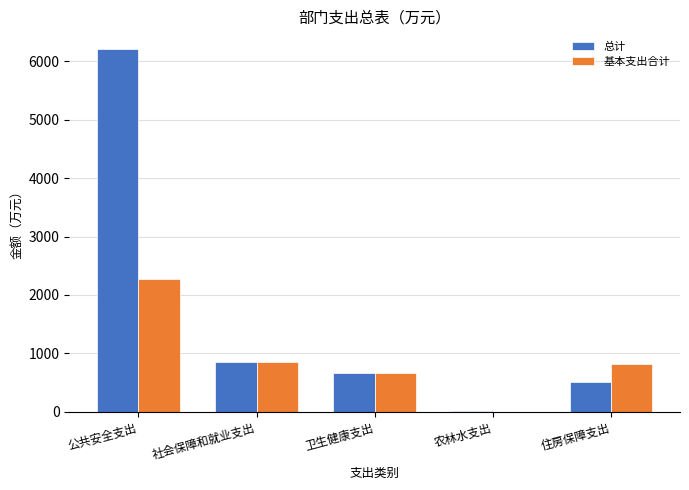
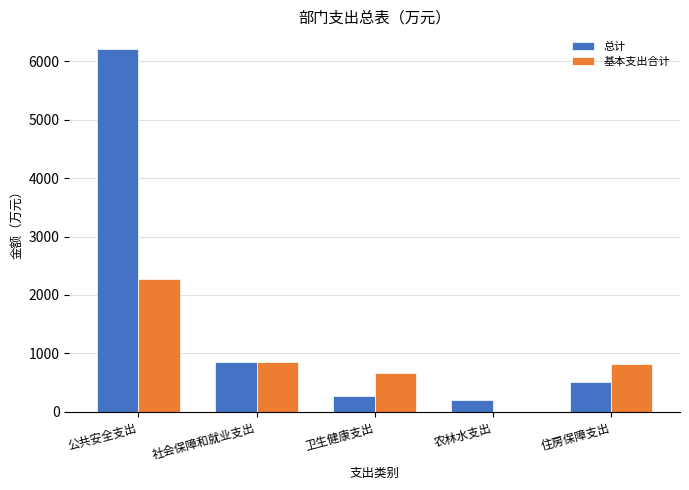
总计, 卫生健康支出: 700 -> 300
总计, 农林水支出: 0 -> 200
